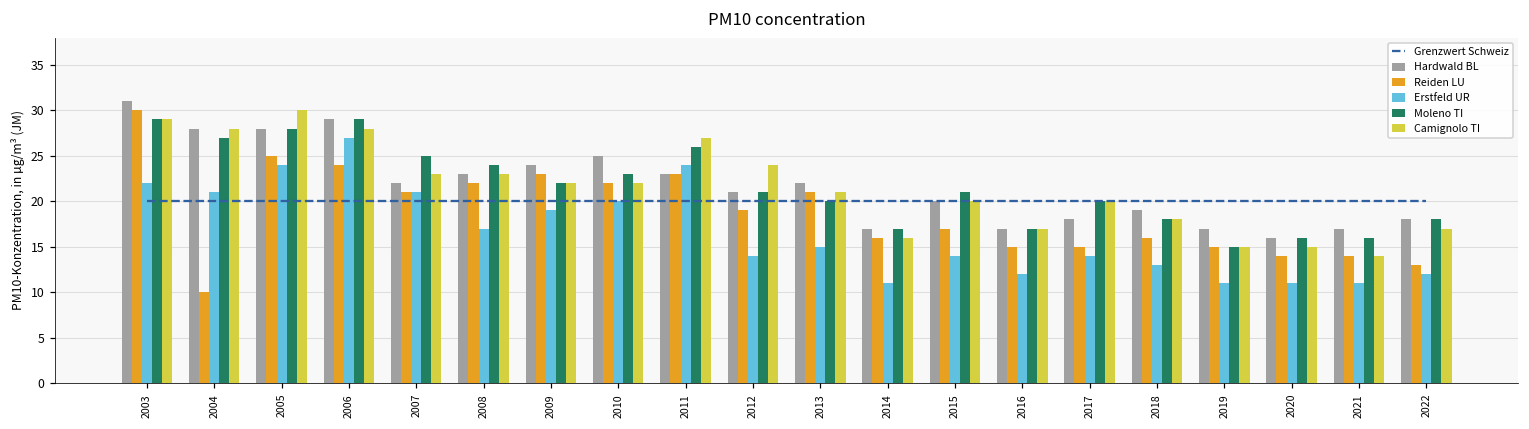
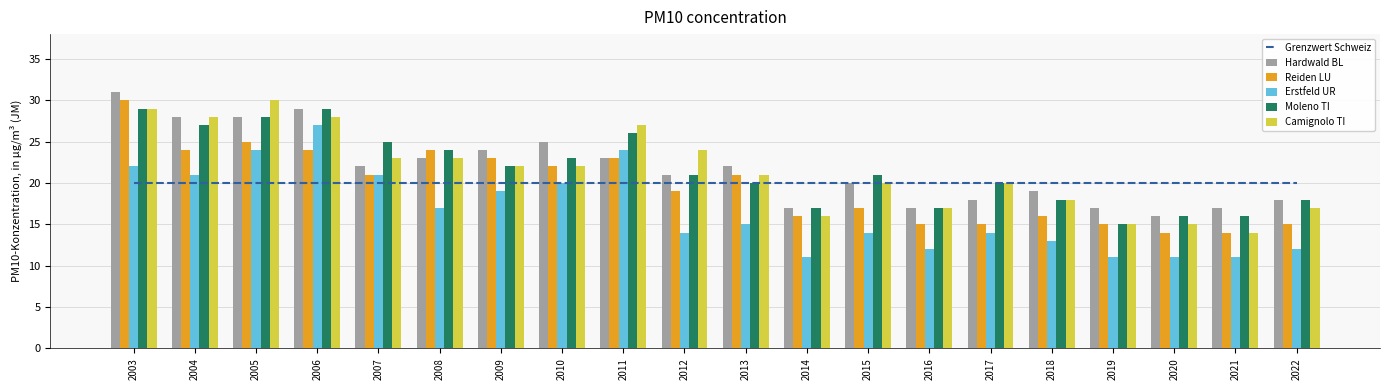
Reiden LU, 2004: 10 -> 24
Reiden LU, 2008: 22 -> 24
Reiden LU, 2022: 13 -> 15
